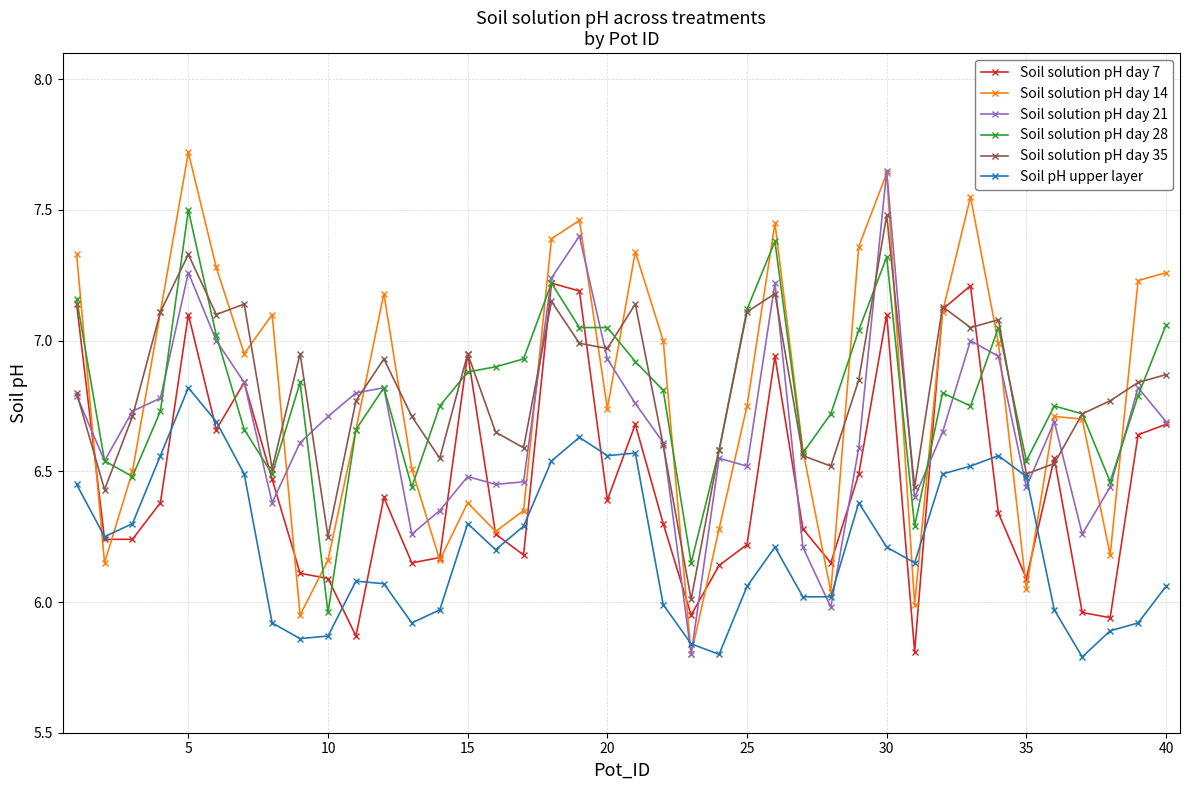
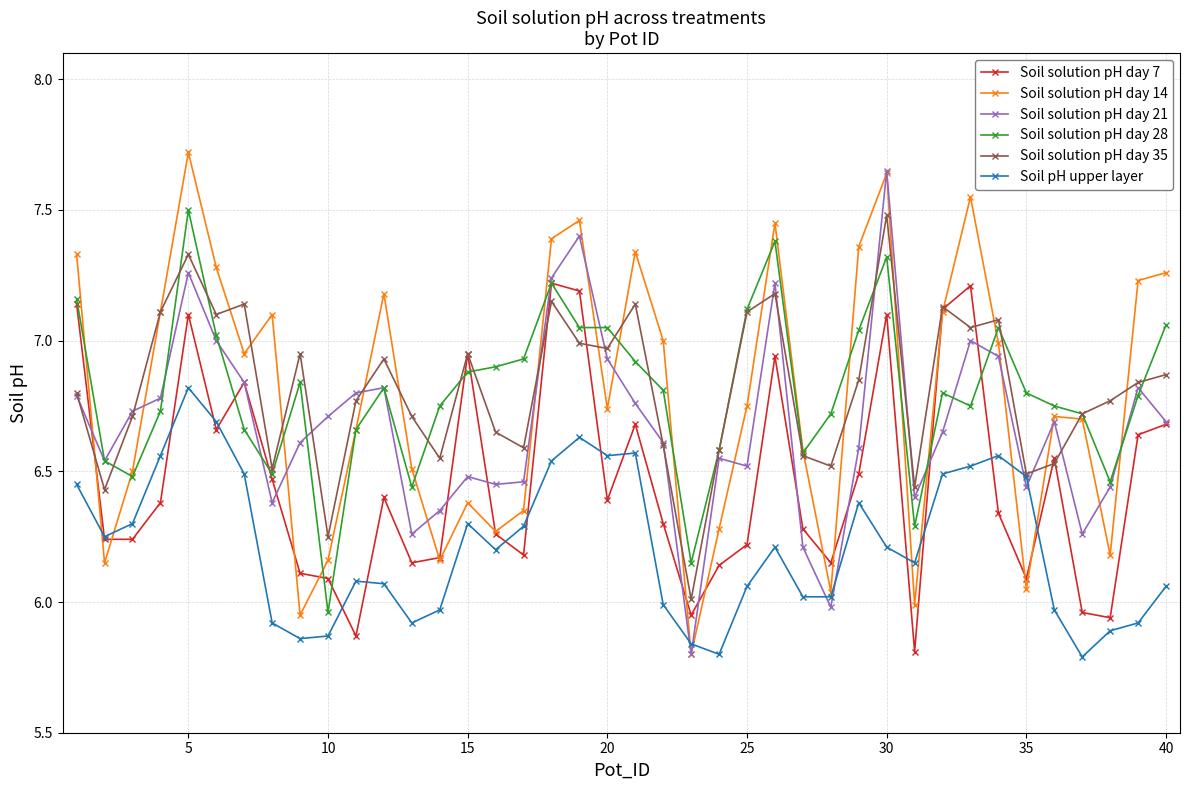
Soil solution pH day 28, 35: 6.54 -> 6.80
